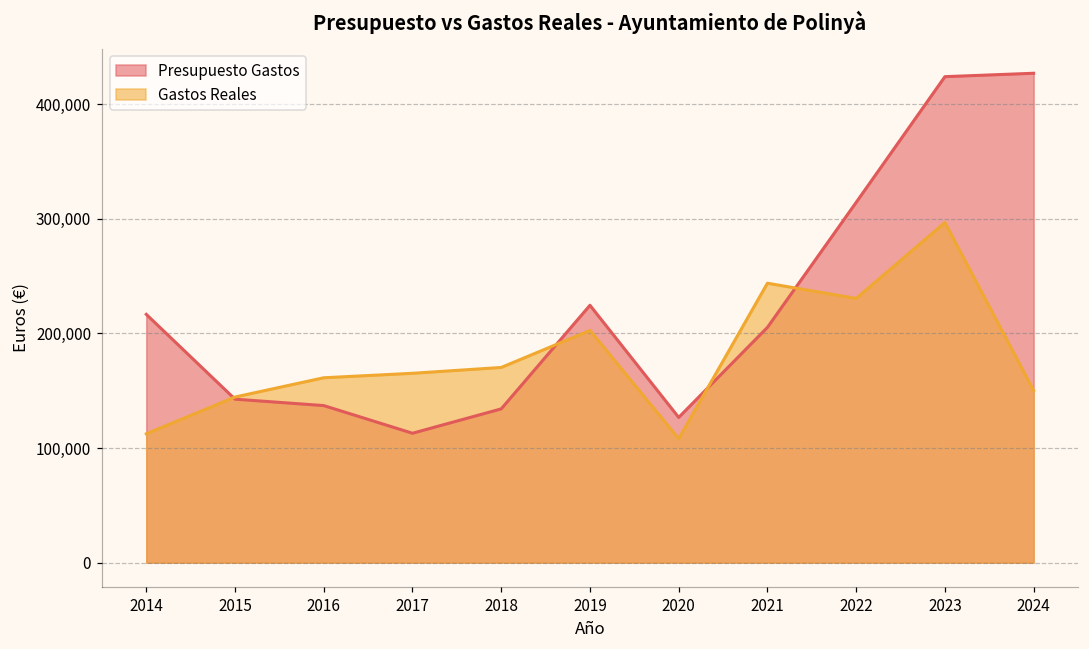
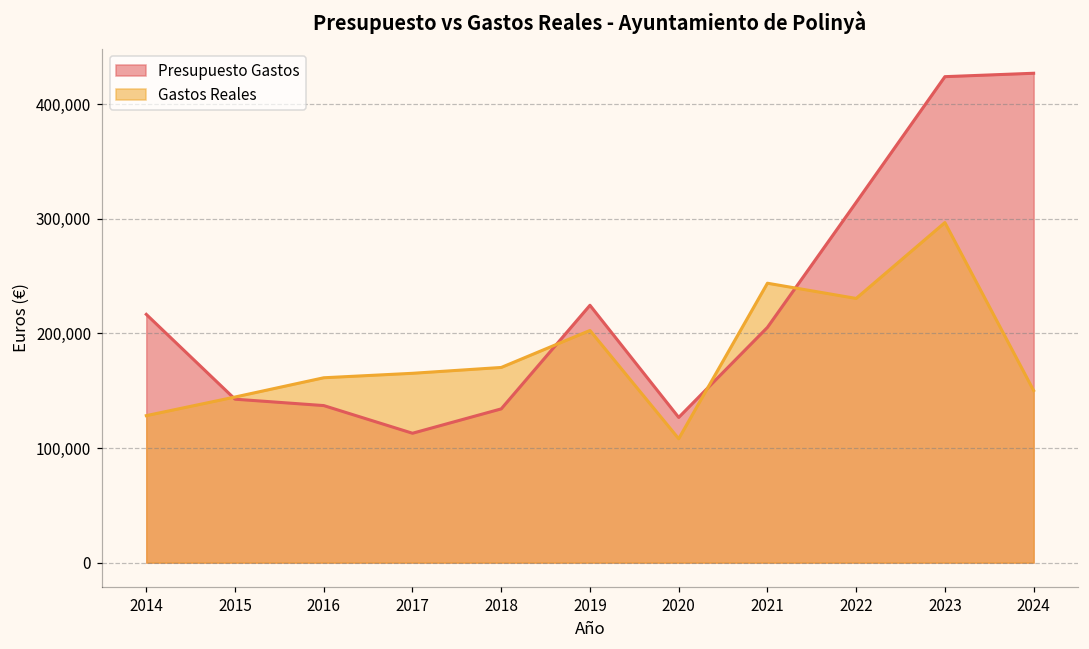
Gastos Reales, 2014: 112,000 -> 128,000
